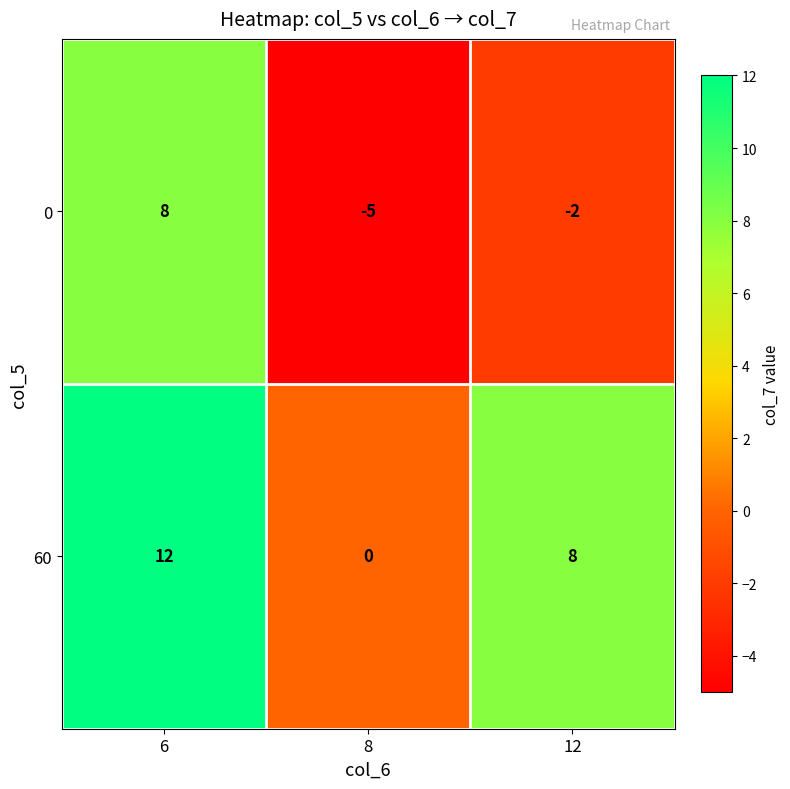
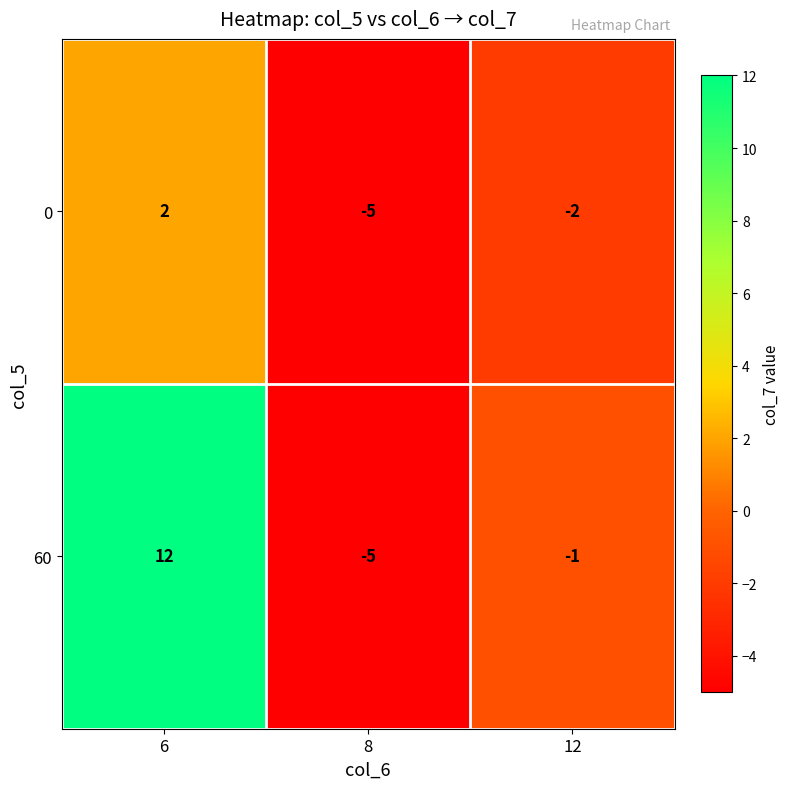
0, 6: 8 -> 2
60, 8: 0 -> -5
60, 12: 8 -> -1
